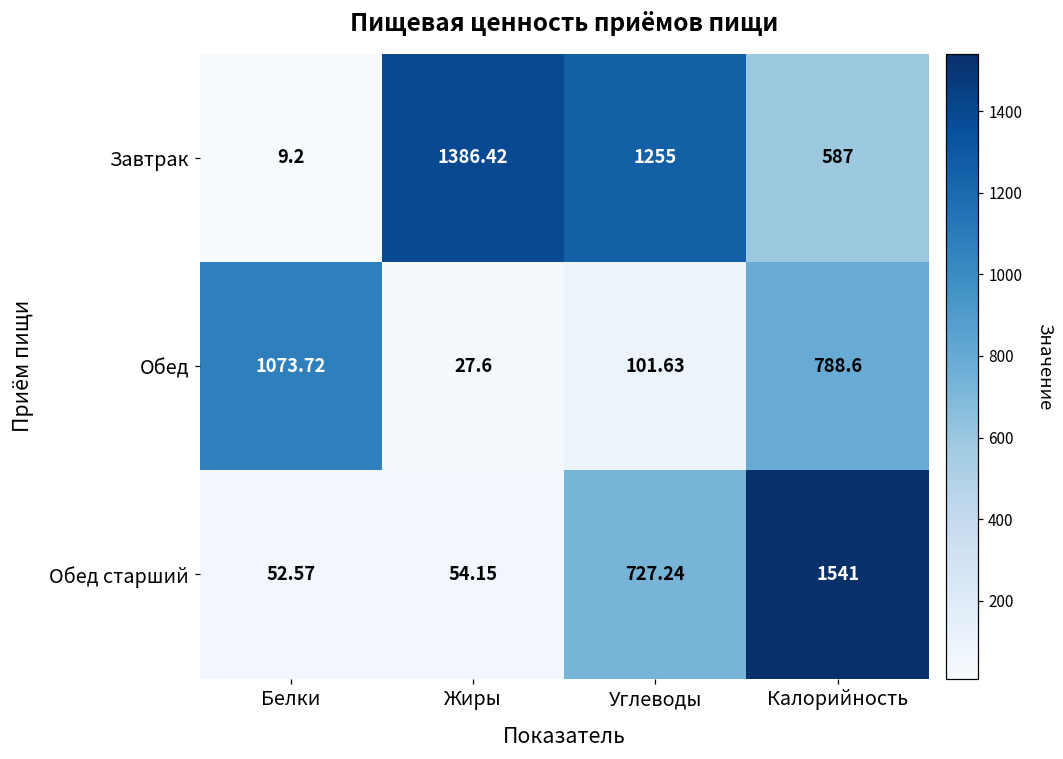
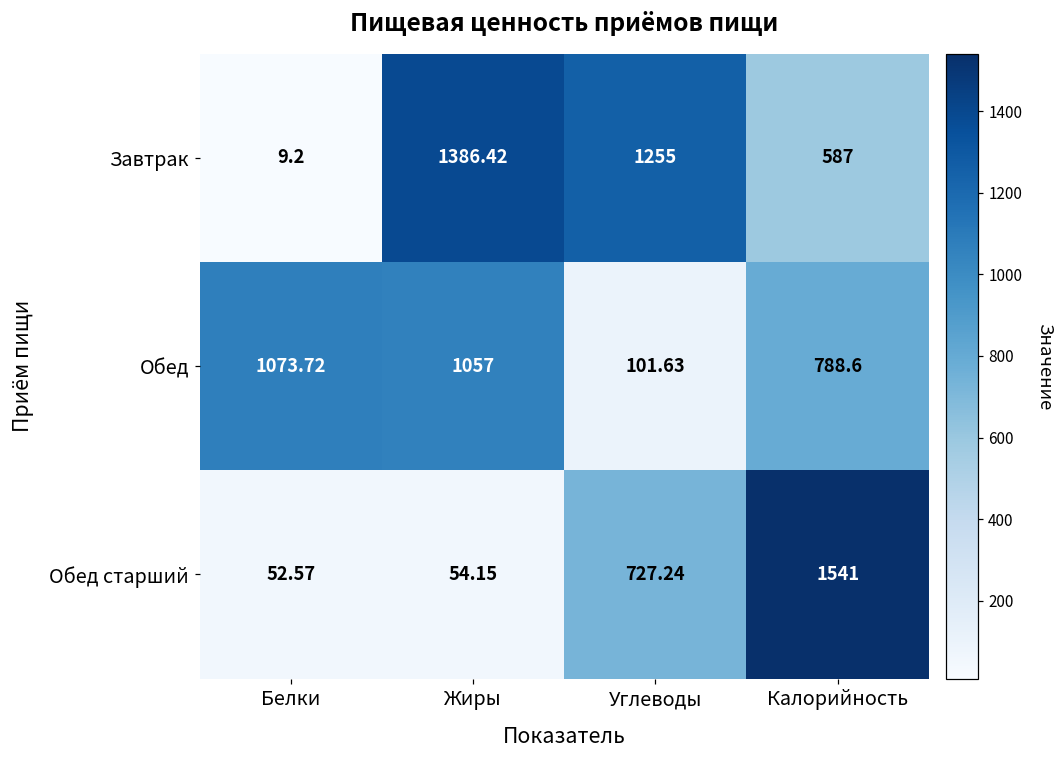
Обед, Жиры: 27.6 -> 1057
